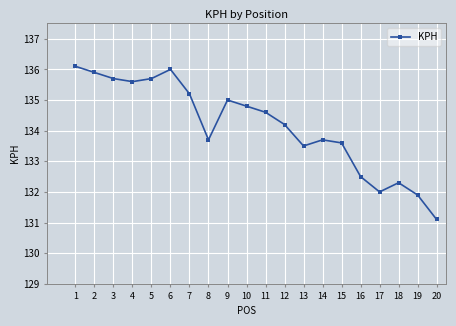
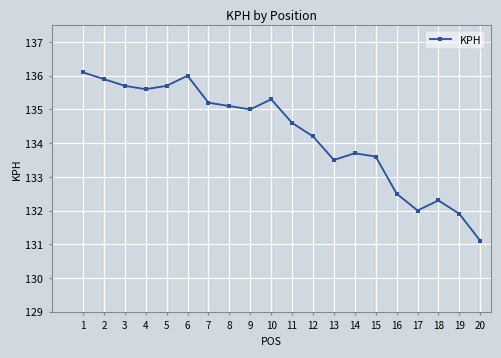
8: 133.7 -> 135.1
10: 134.8 -> 135.3
